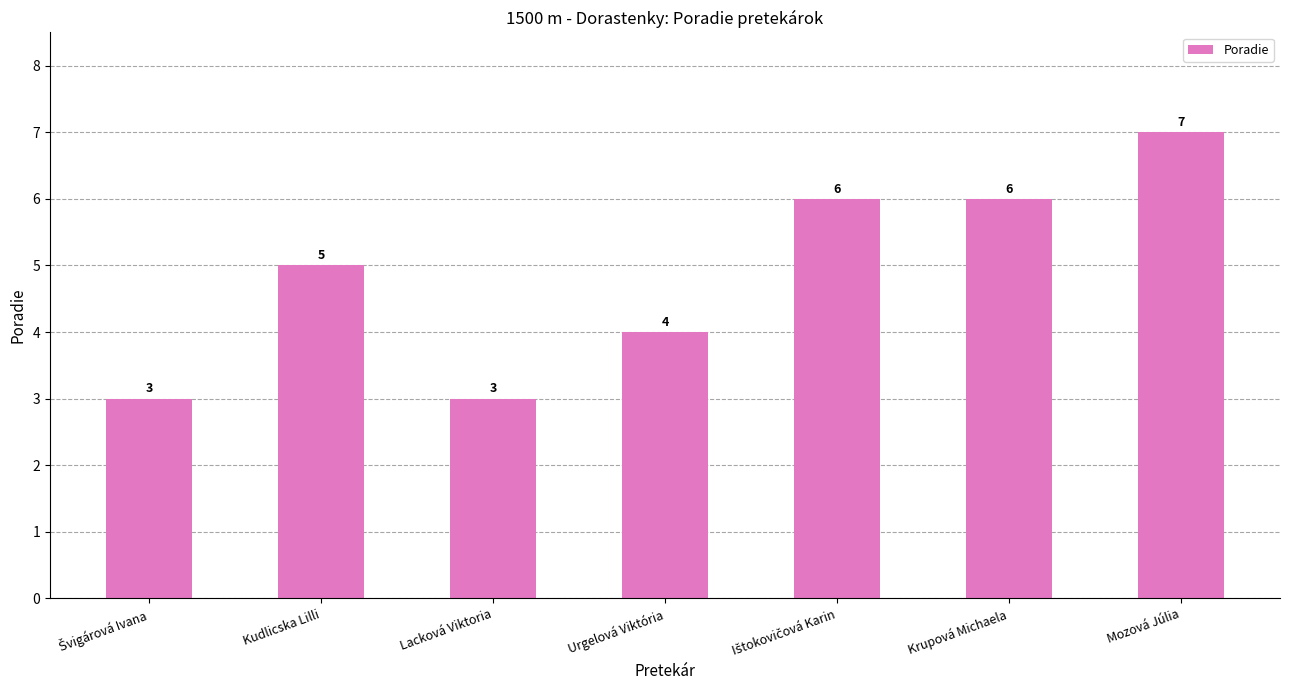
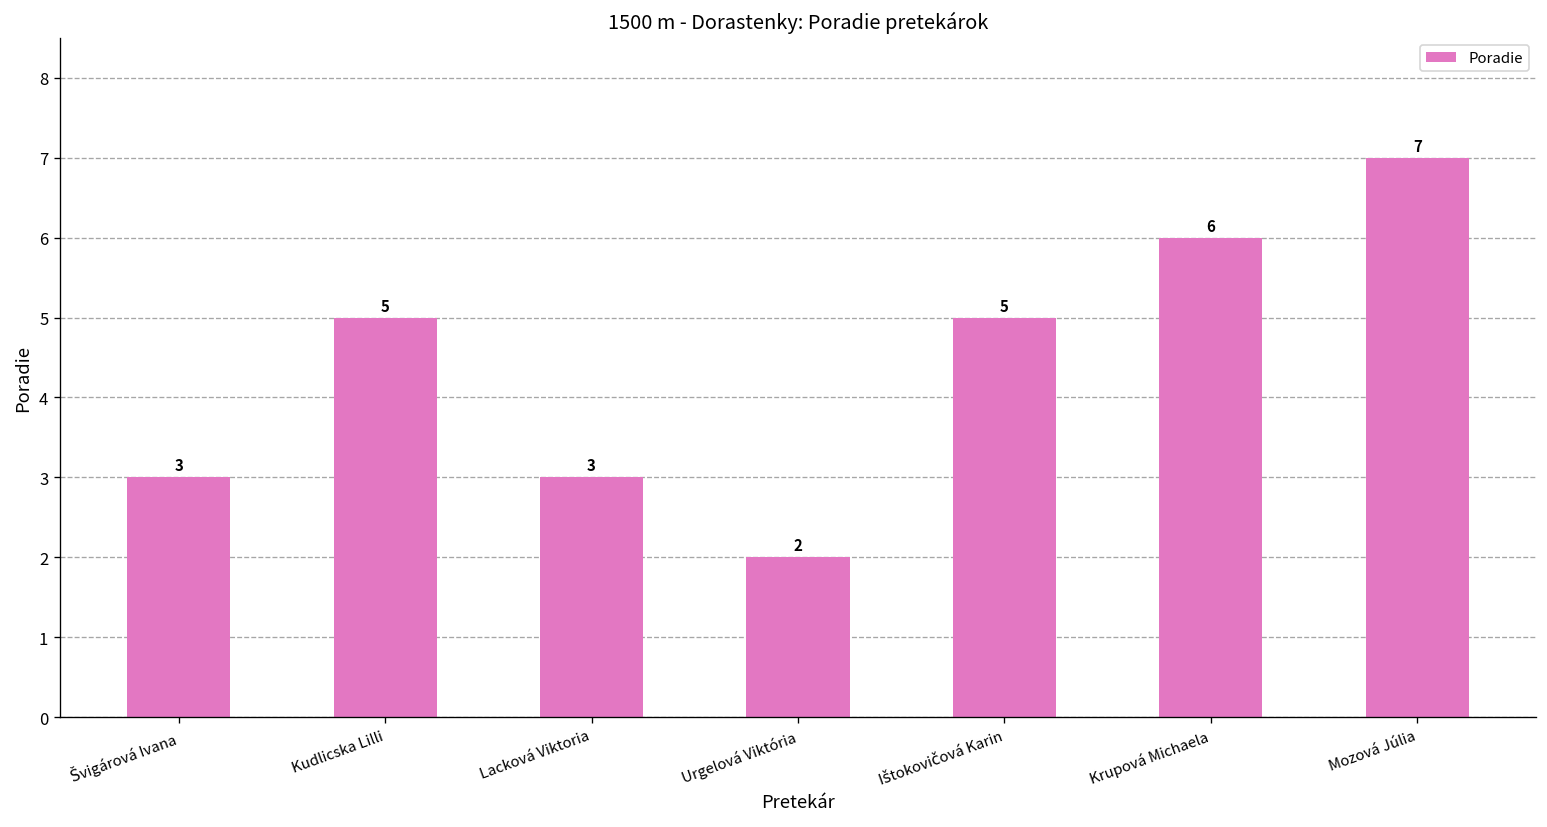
Urgelová Viktória: 4 -> 2
Ištokovičová Karin: 6 -> 5
